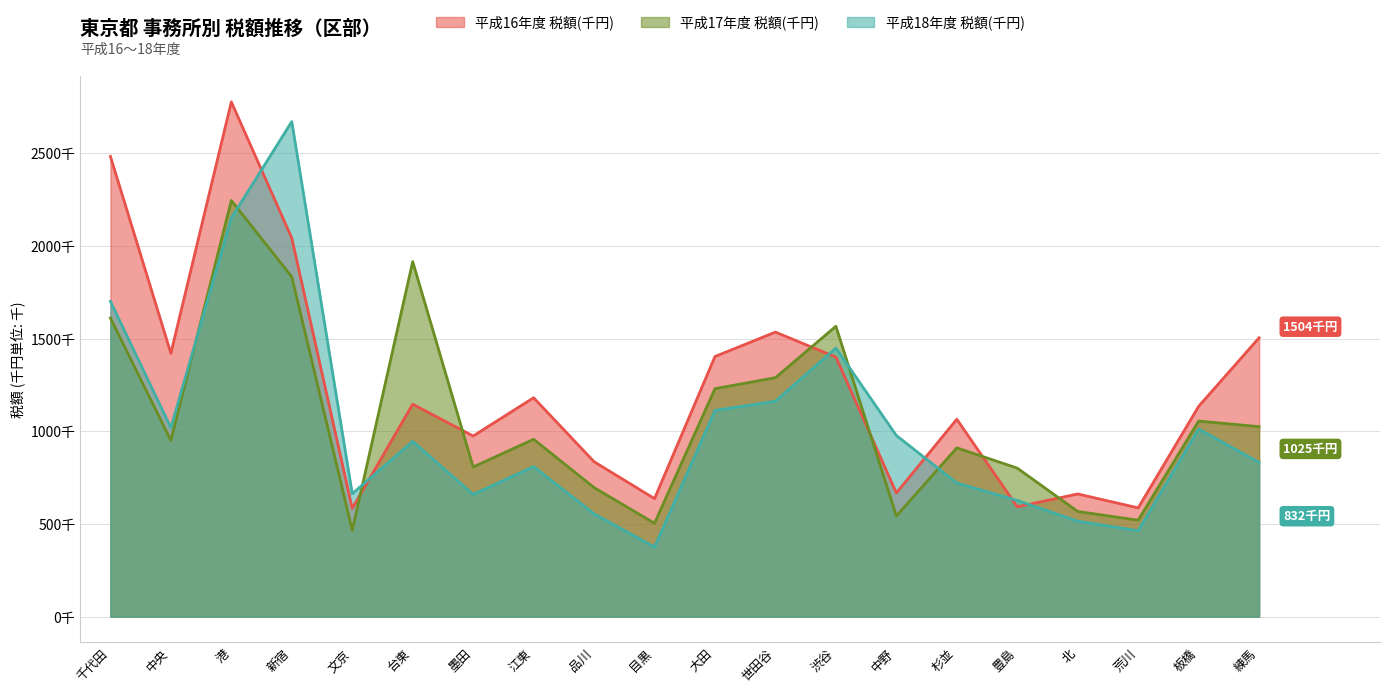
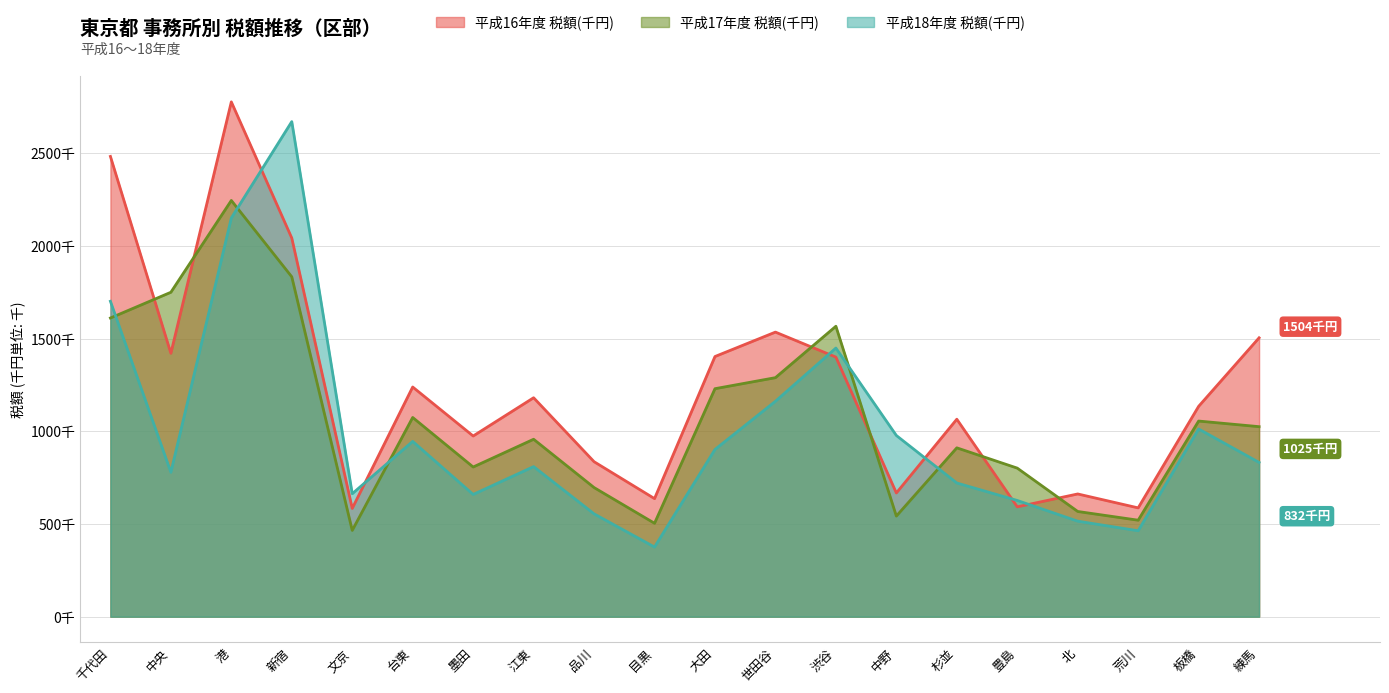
平成17年度 税額(千円), 中央: 950千 -> 1750千
平成18年度 税額(千円), 中央: 1020千 -> 780千
平成16年度 税額(千円), 台東: 1150千 -> 1240千
平成17年度 税額(千円), 台東: 1920千 -> 1070千
平成18年度 税額(千円), 大田: 1110千 -> 900千
